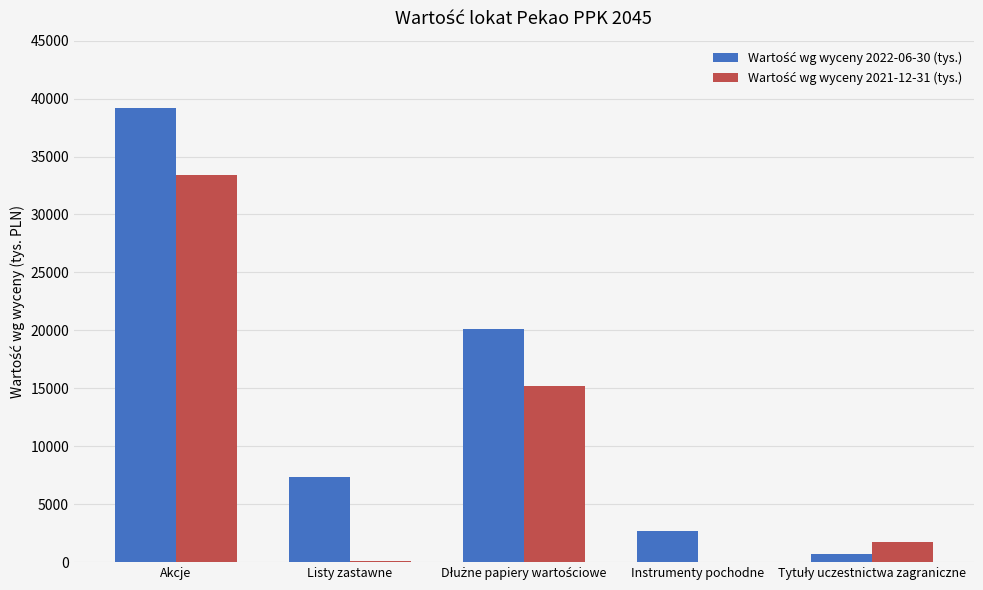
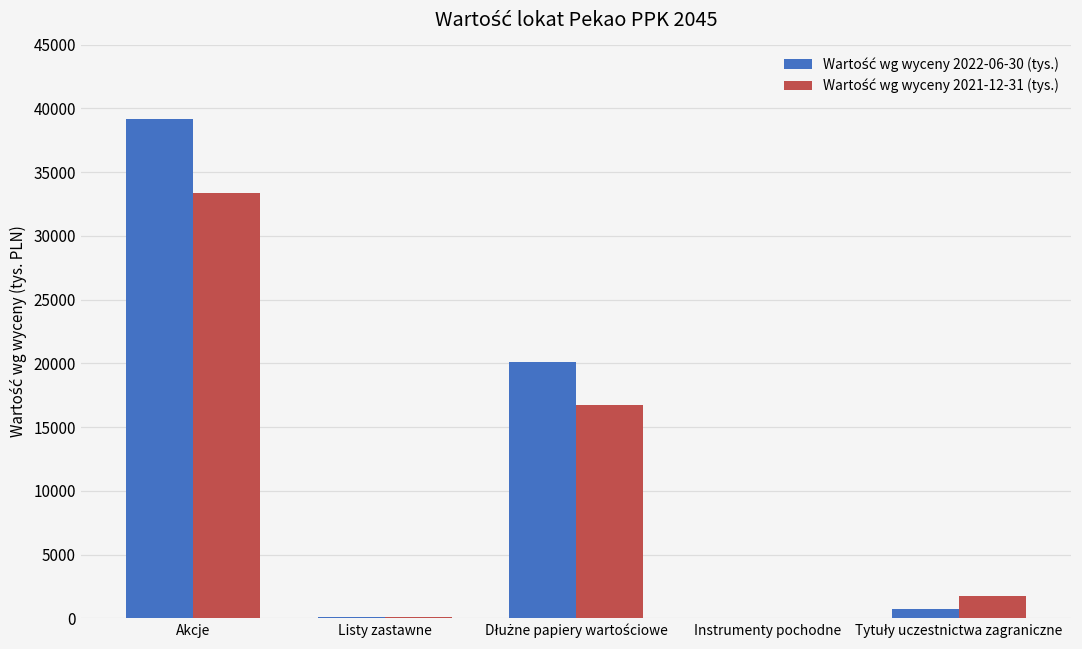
Wartość wg wyceny 2022-06-30 (tys.), Listy zastawne: 7400 -> 100
Wartość wg wyceny 2021-12-31 (tys.), Dłużne papiery wartościowe: 15200 -> 16800
Wartość wg wyceny 2022-06-30 (tys.), Instrumenty pochodne: 2700 -> 0
